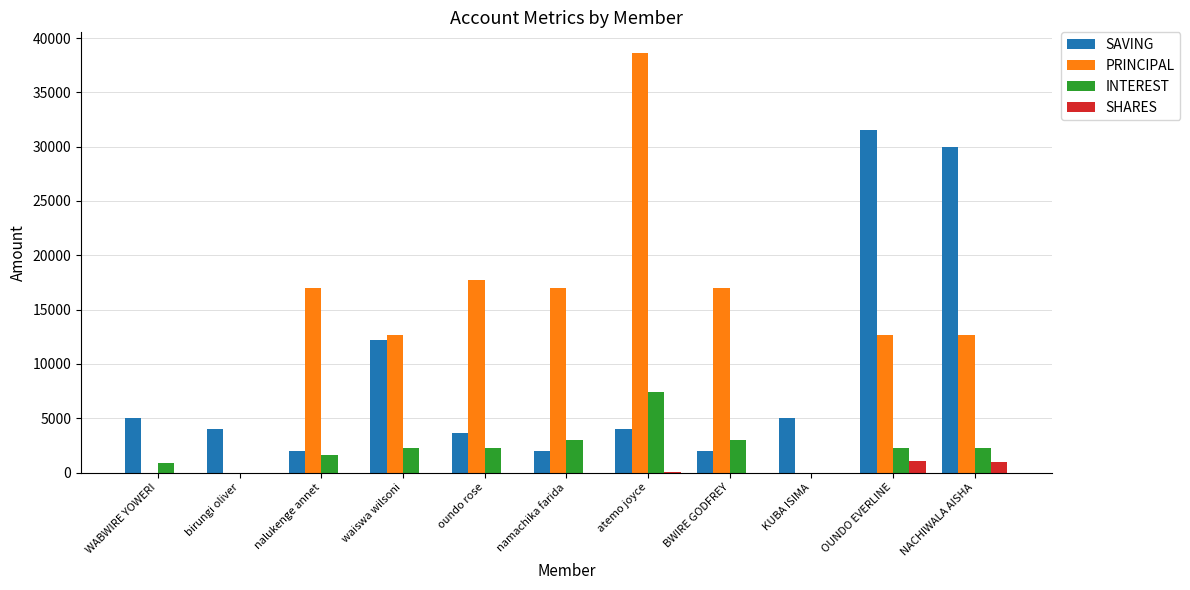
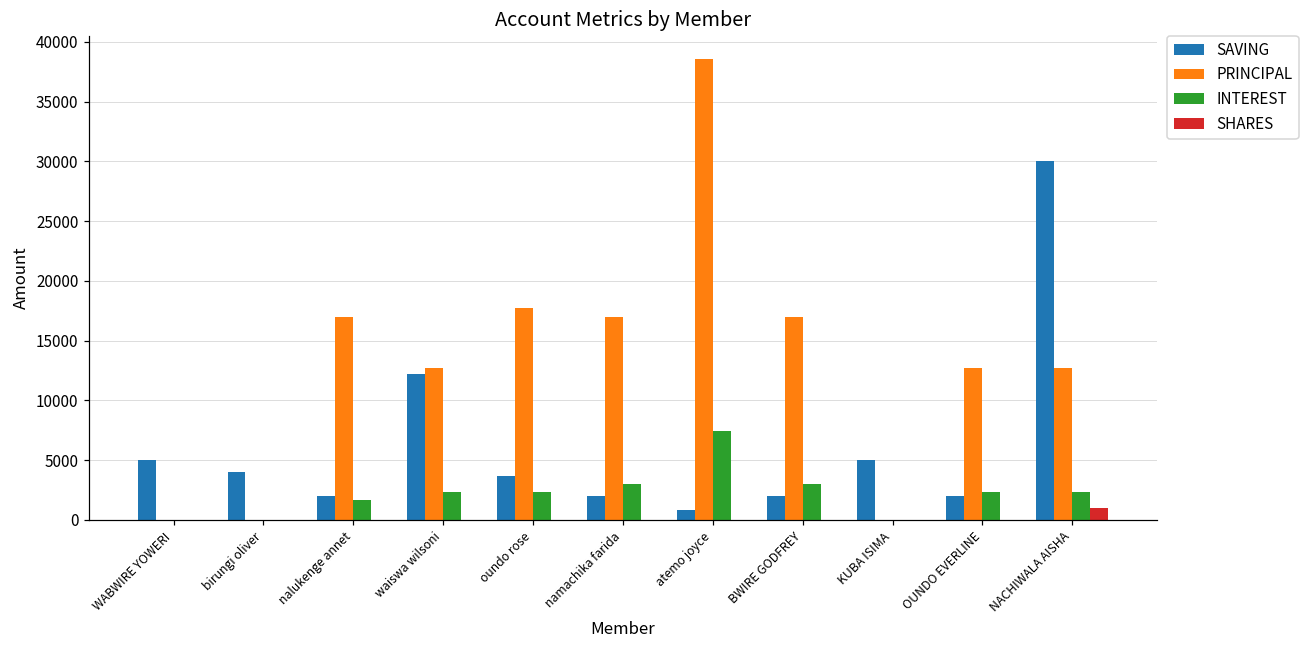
INTEREST, WABWIRE YOWERI: 900 -> 0
SAVING, atemo joyce: 4000 -> 800
SAVING, OUNDO EVERLINE: 31600 -> 2000
SHARES, OUNDO EVERLINE: 1100 -> 0
